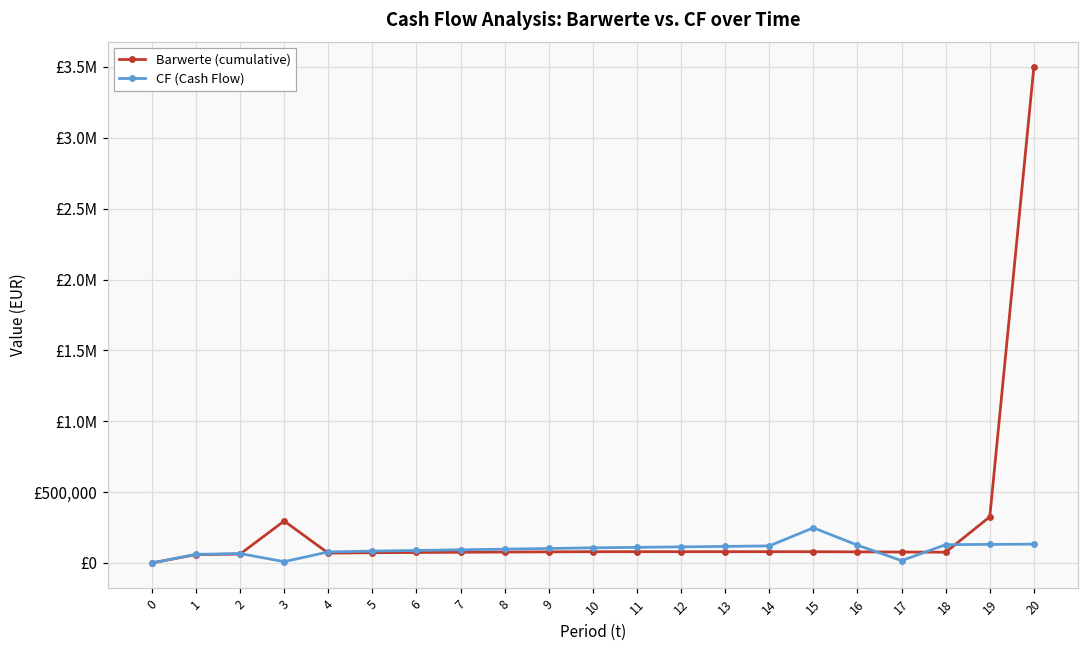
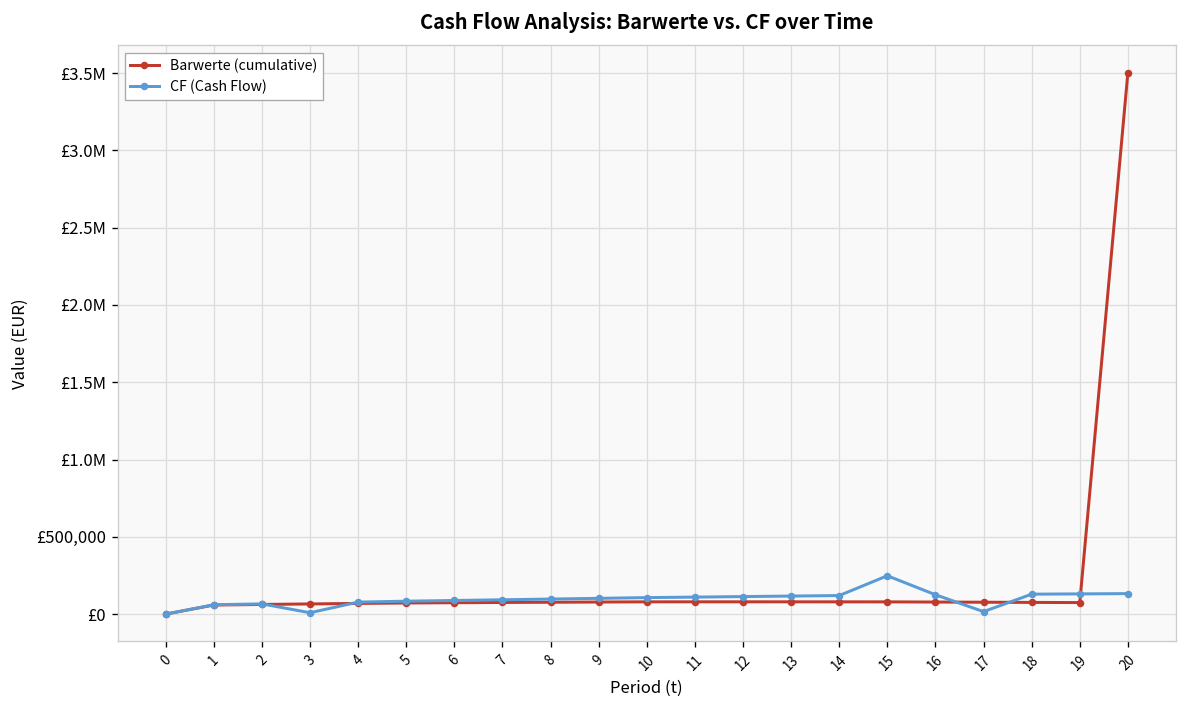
Barwerte (cumulative), 3: £300,000 -> £70,000
Barwerte (cumulative), 19: £330,000 -> £70,000
